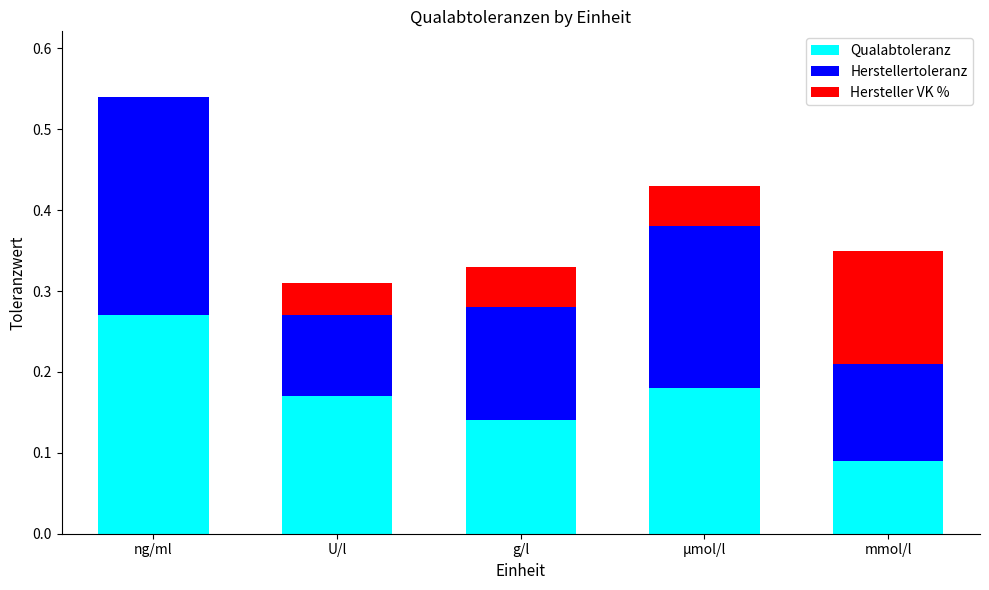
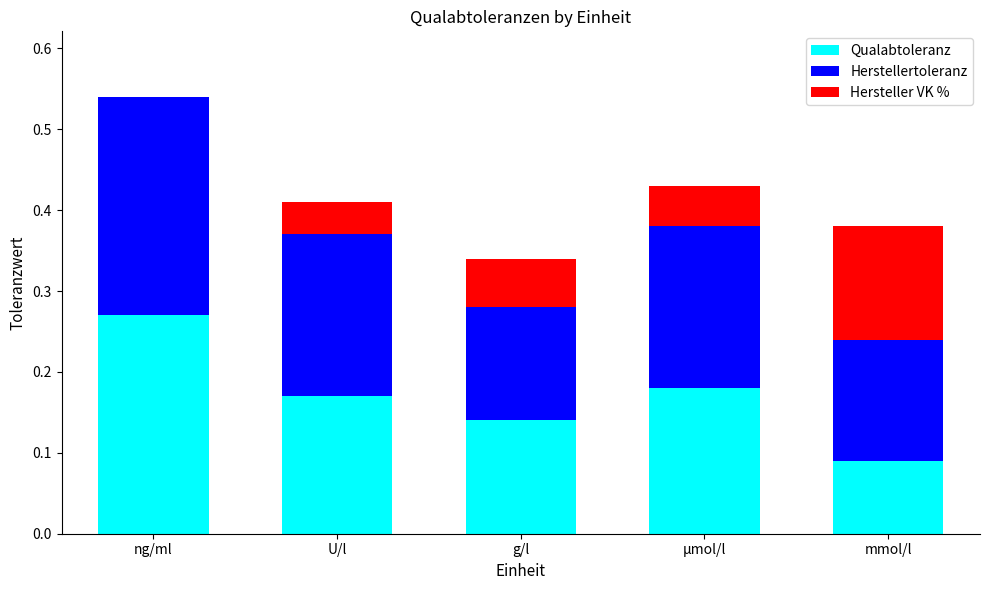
Herstellertoleranz, U/l: 0.1 -> 0.2
Hersteller VK %, g/l: 0.05 -> 0.06
Herstellertoleranz, mmol/l: 0.12 -> 0.15
